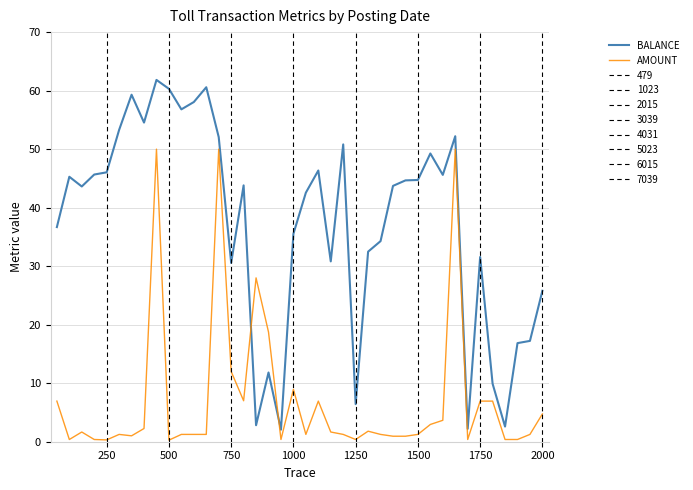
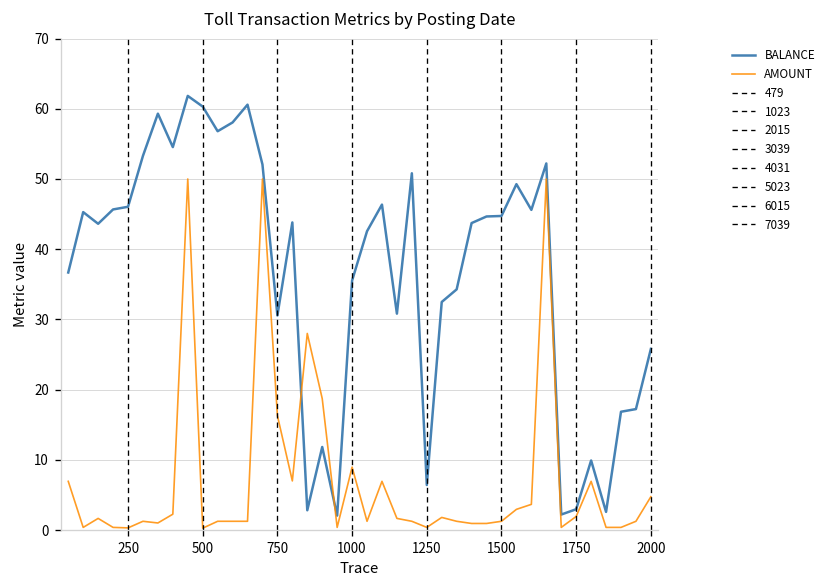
AMOUNT, 750: 12 -> 16
BALANCE, 1750: 32 -> 3
AMOUNT, 1750: 7 -> 2
